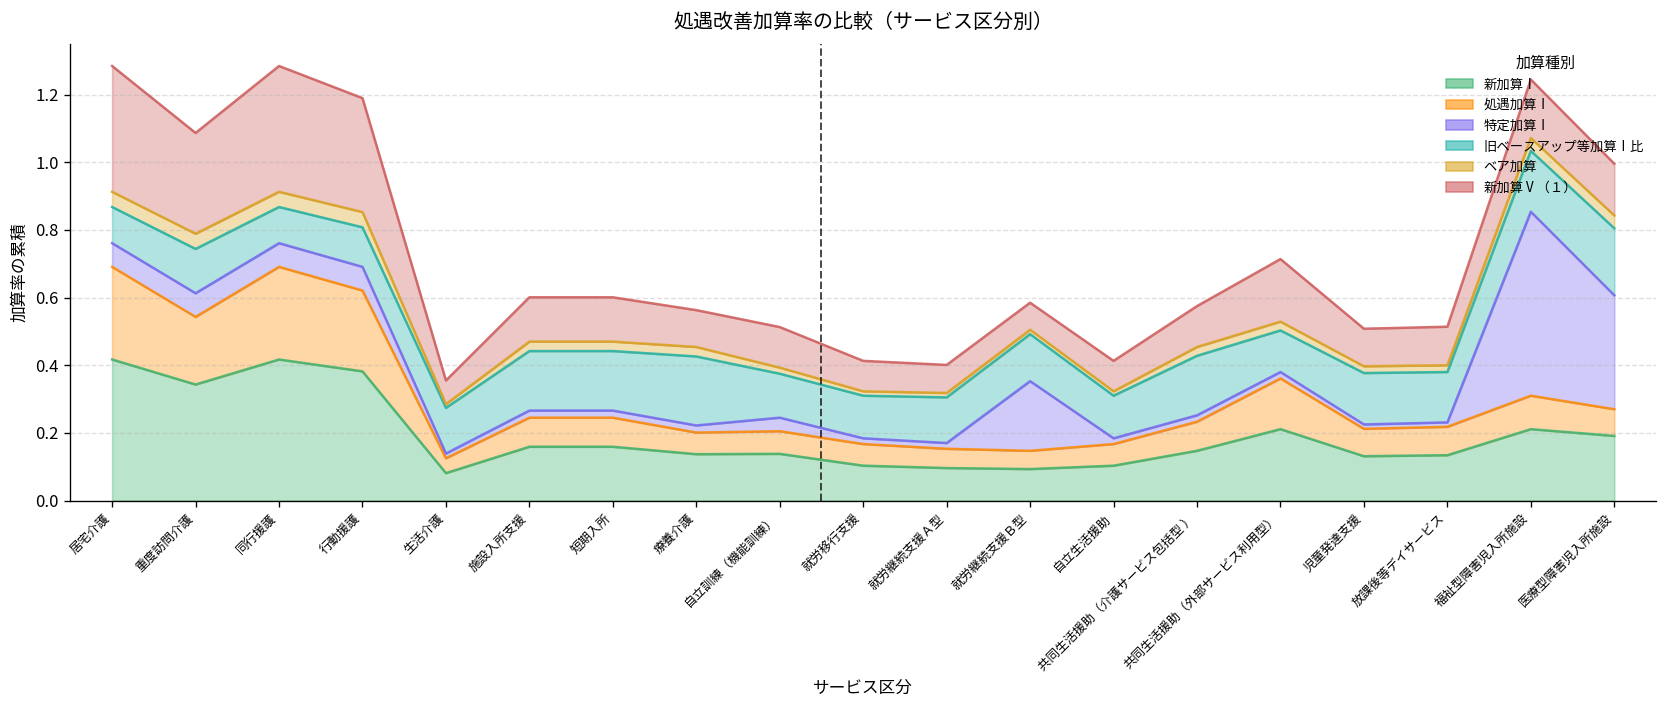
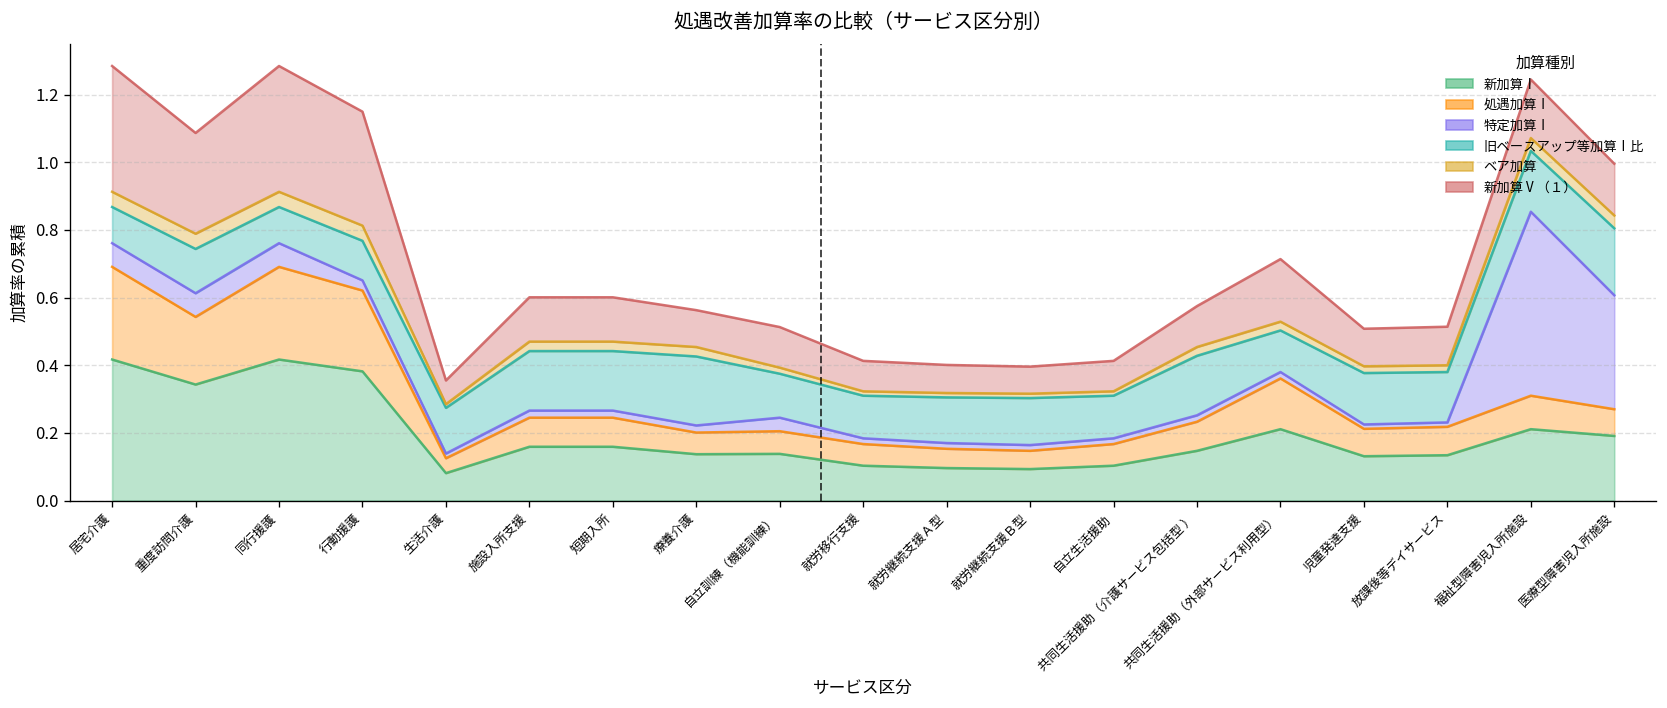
特定加算Ⅰ, 行動援護: 0.07 -> 0.03
特定加算Ⅰ, 就労継続支援Ｂ型: 0.21 -> 0.02
